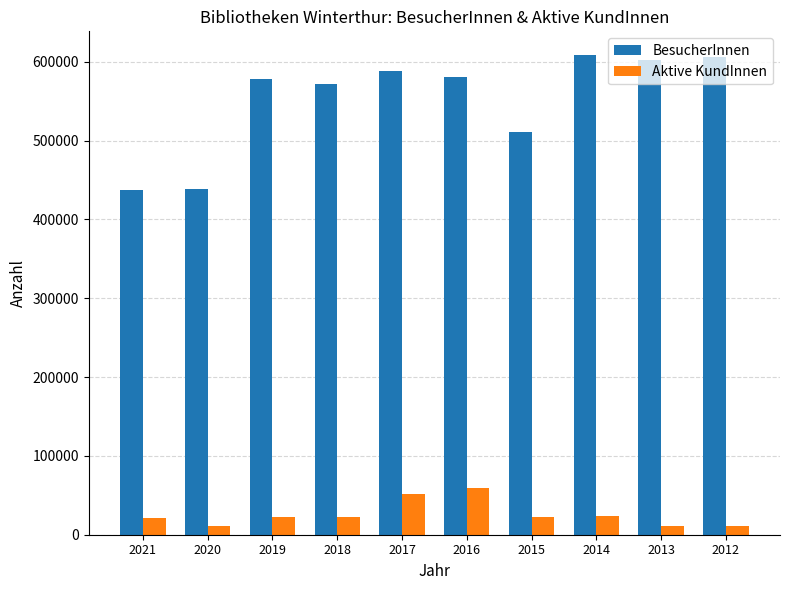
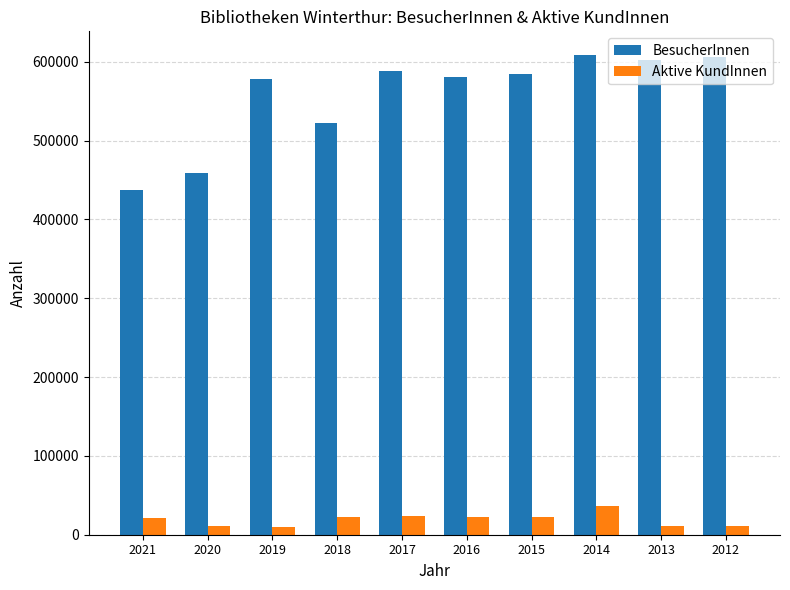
BesucherInnen, 2020: 440000 -> 460000
Aktive KundInnen, 2019: 20000 -> 10000
BesucherInnen, 2018: 570000 -> 520000
Aktive KundInnen, 2017: 50000 -> 20000
Aktive KundInnen, 2016: 60000 -> 20000
BesucherInnen, 2015: 510000 -> 580000
Aktive KundInnen, 2014: 20000 -> 40000
